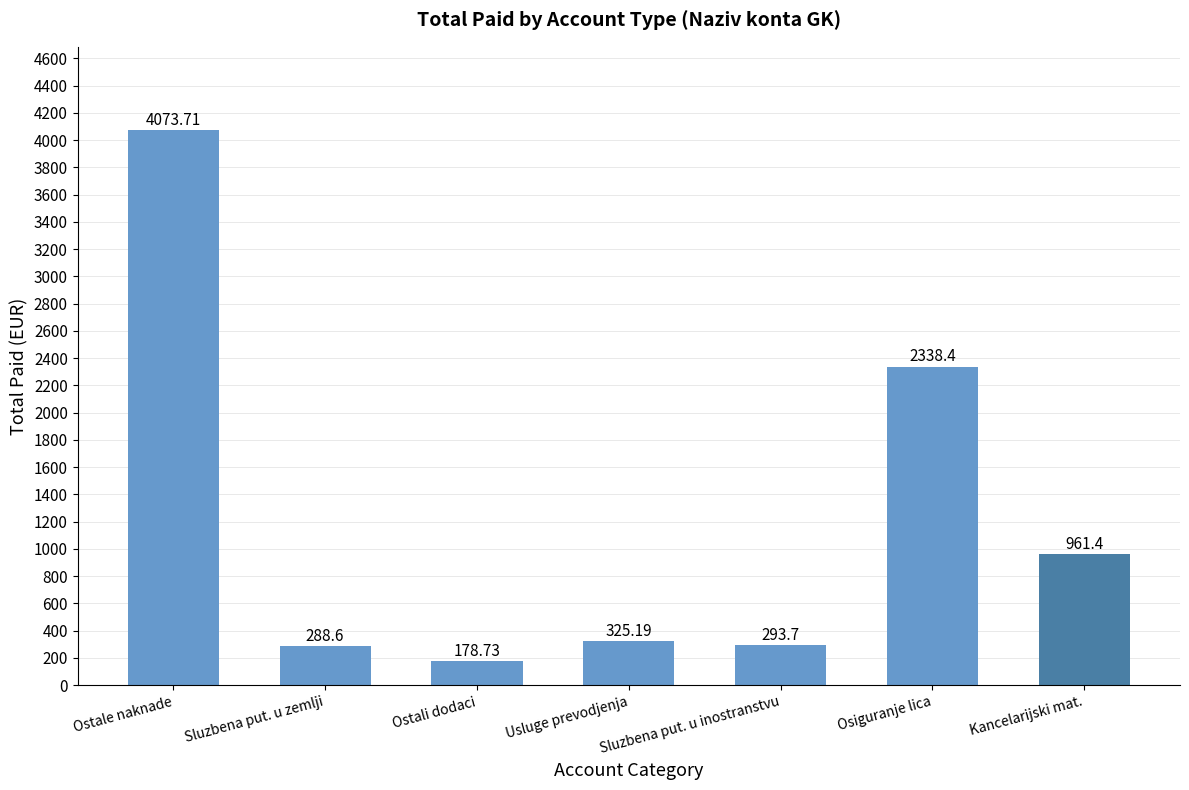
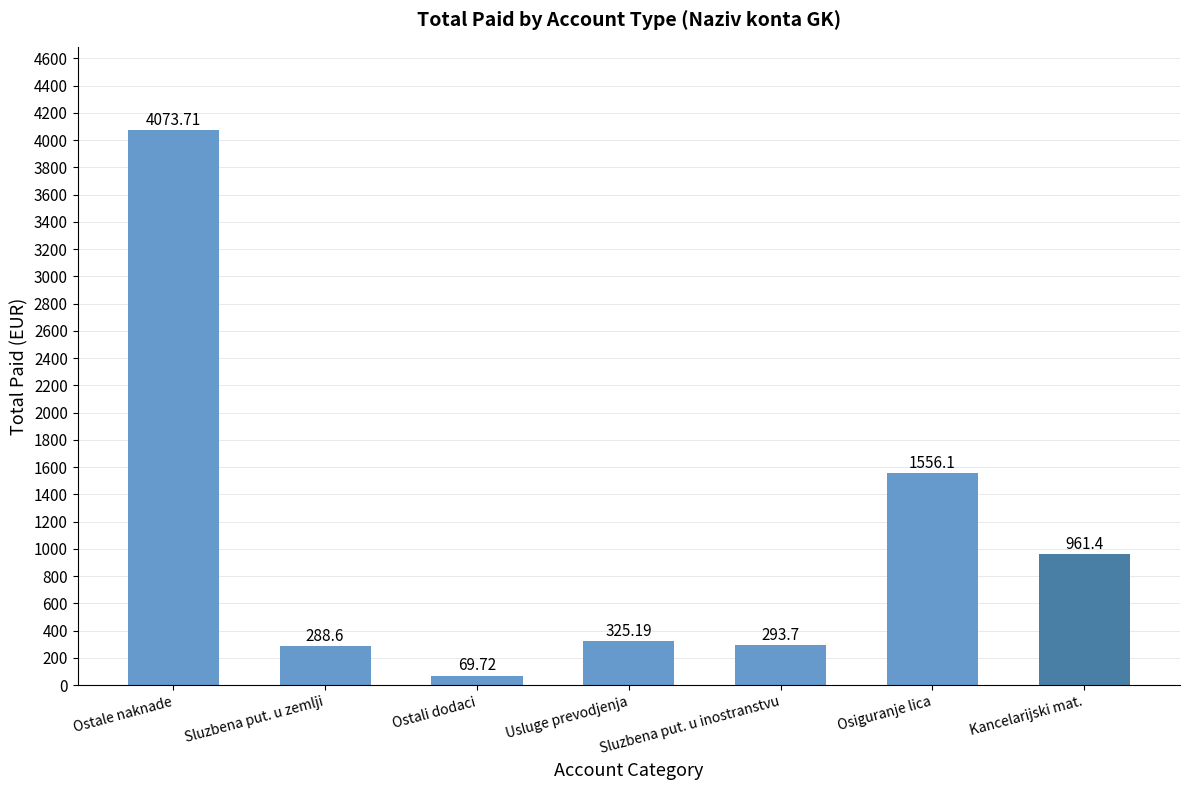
Ostali dodaci: 178.73 -> 69.72
Osiguranje lica: 2338.4 -> 1556.1
